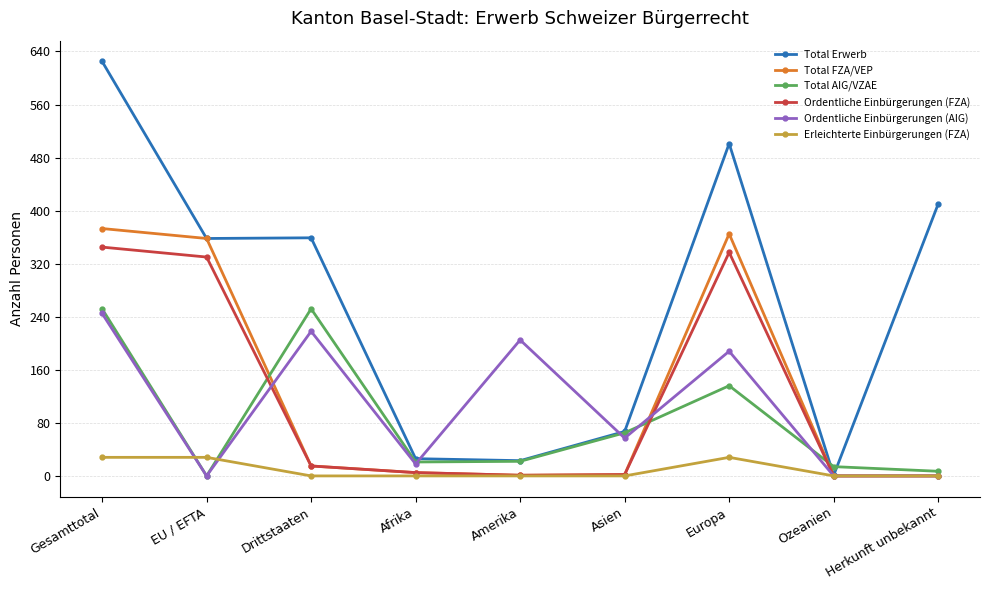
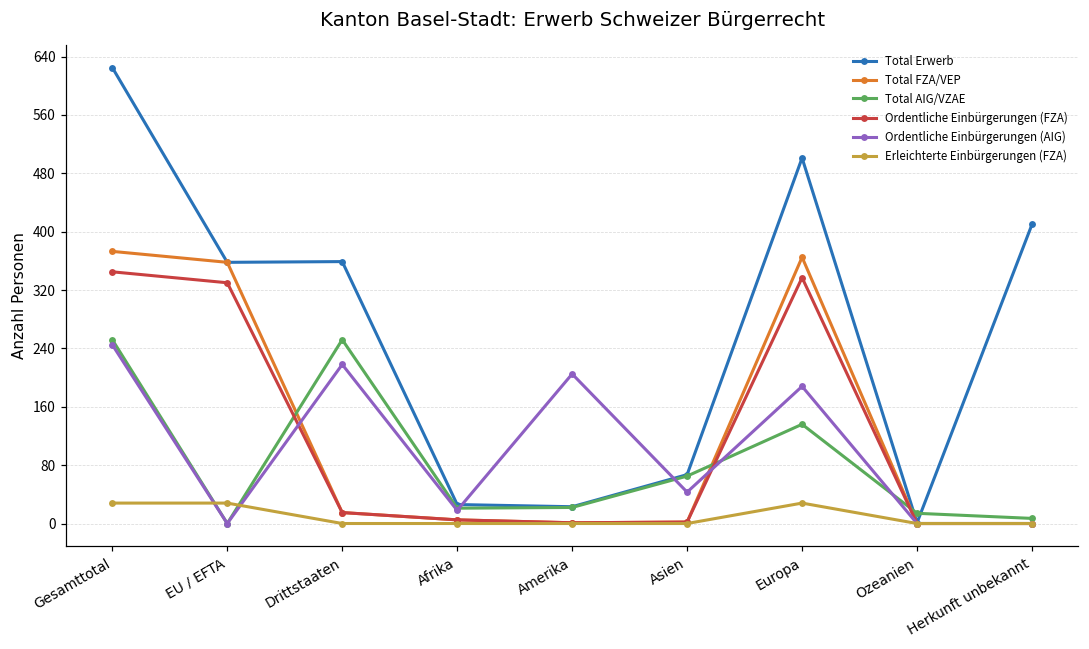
Ordentliche Einbürgerungen (AIG), Asien: 60 -> 40
